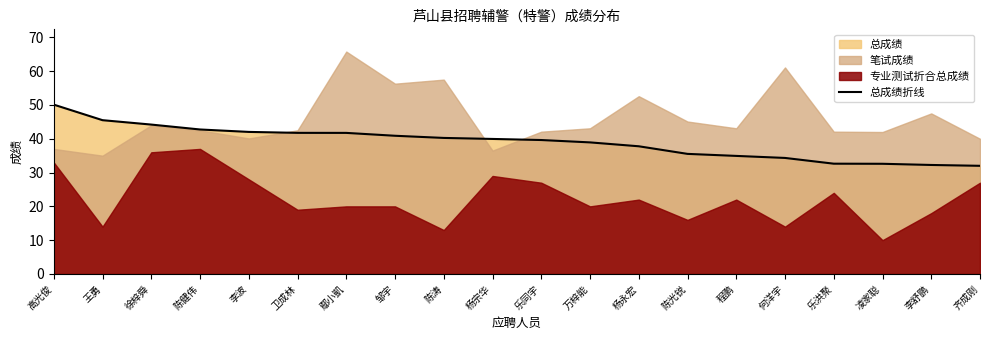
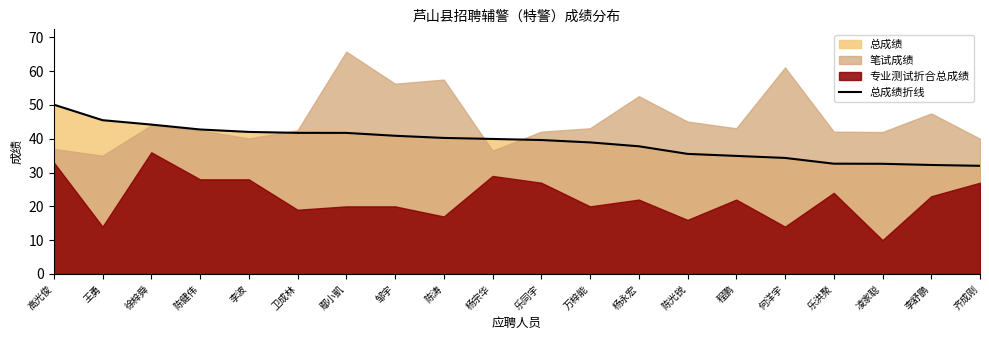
专业测试折合总成绩, 陈健伟: 37 -> 28
专业测试折合总成绩, 陈涛: 13 -> 17
专业测试折合总成绩, 李舒鹏: 18 -> 23
